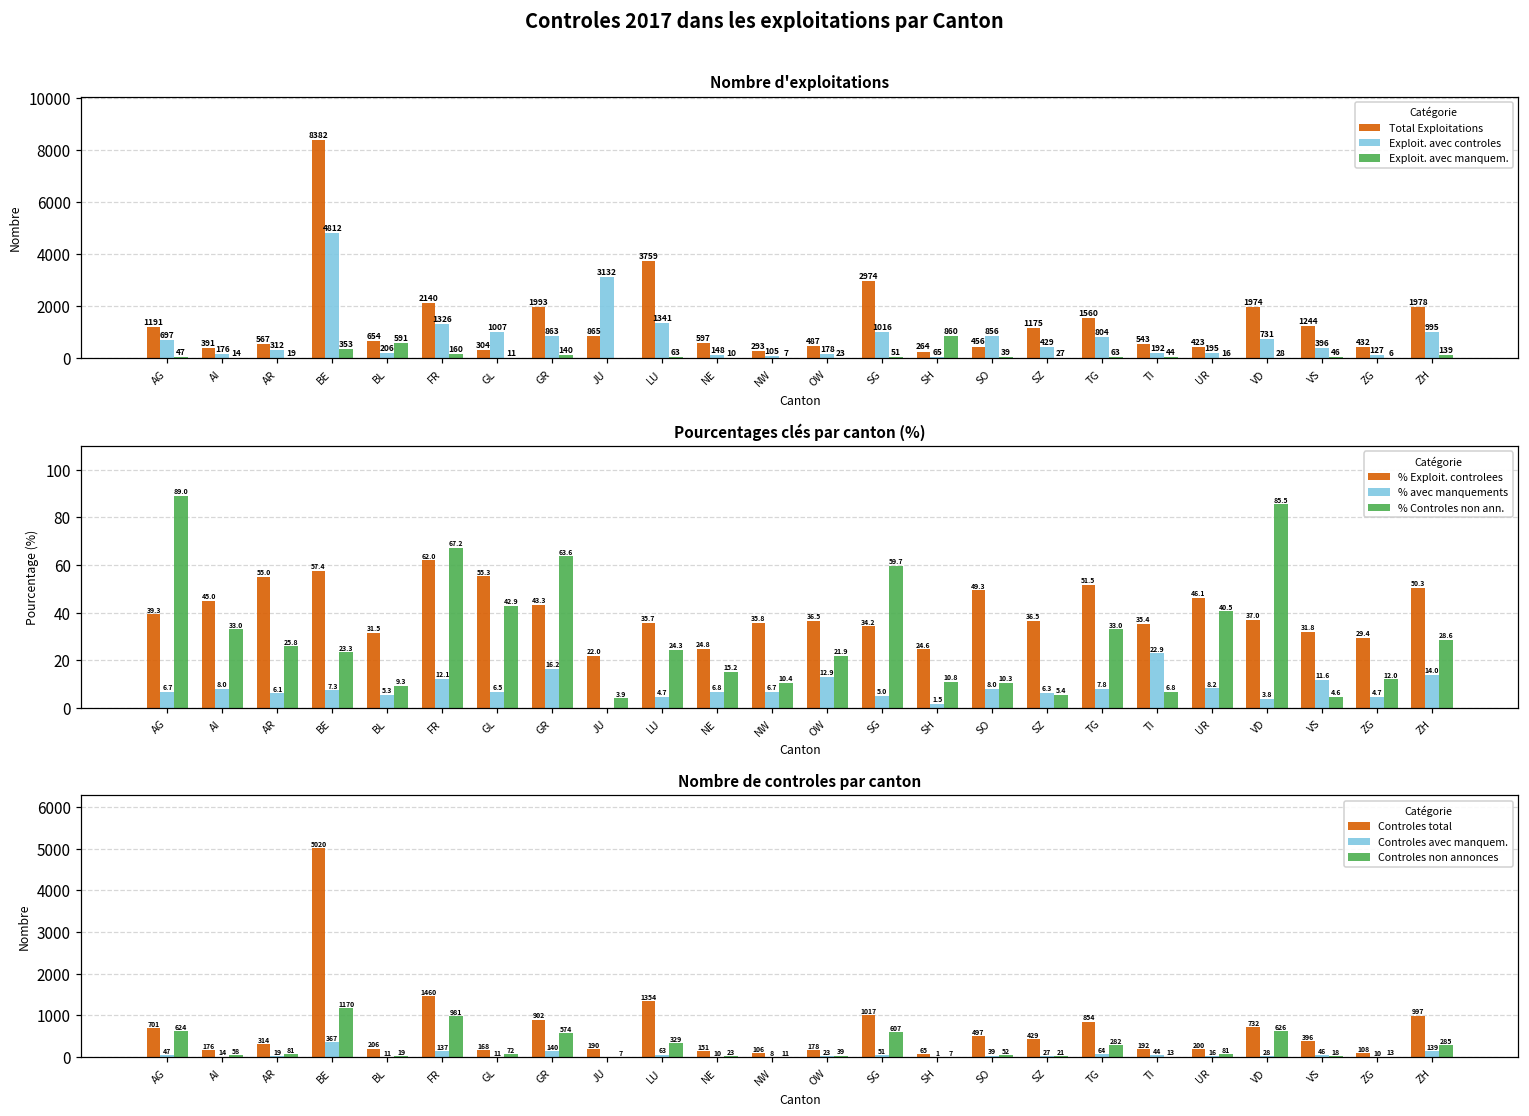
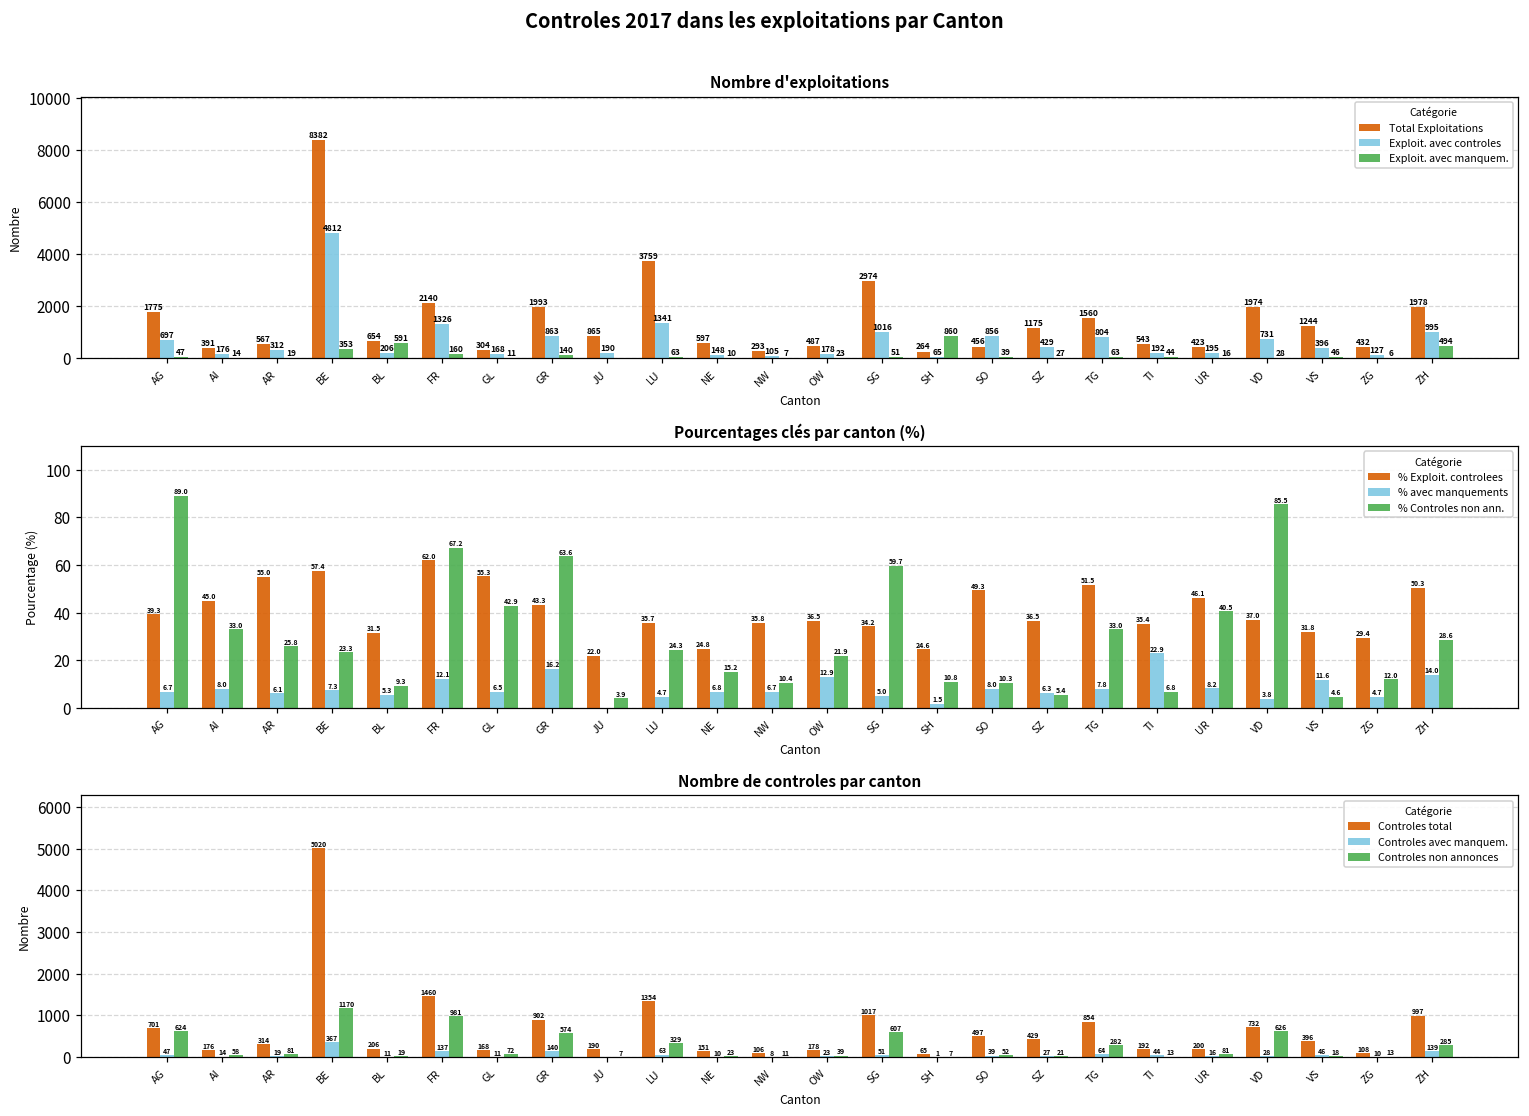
Nombre d'exploitations, Total Exploitations, AG: 1191 -> 1775
Nombre d'exploitations, Exploit. avec controles, GL: 1007 -> 168
Nombre d'exploitations, Exploit. avec controles, JU: 3132 -> 190
Nombre d'exploitations, Exploit. avec manquem., ZH: 139 -> 494
